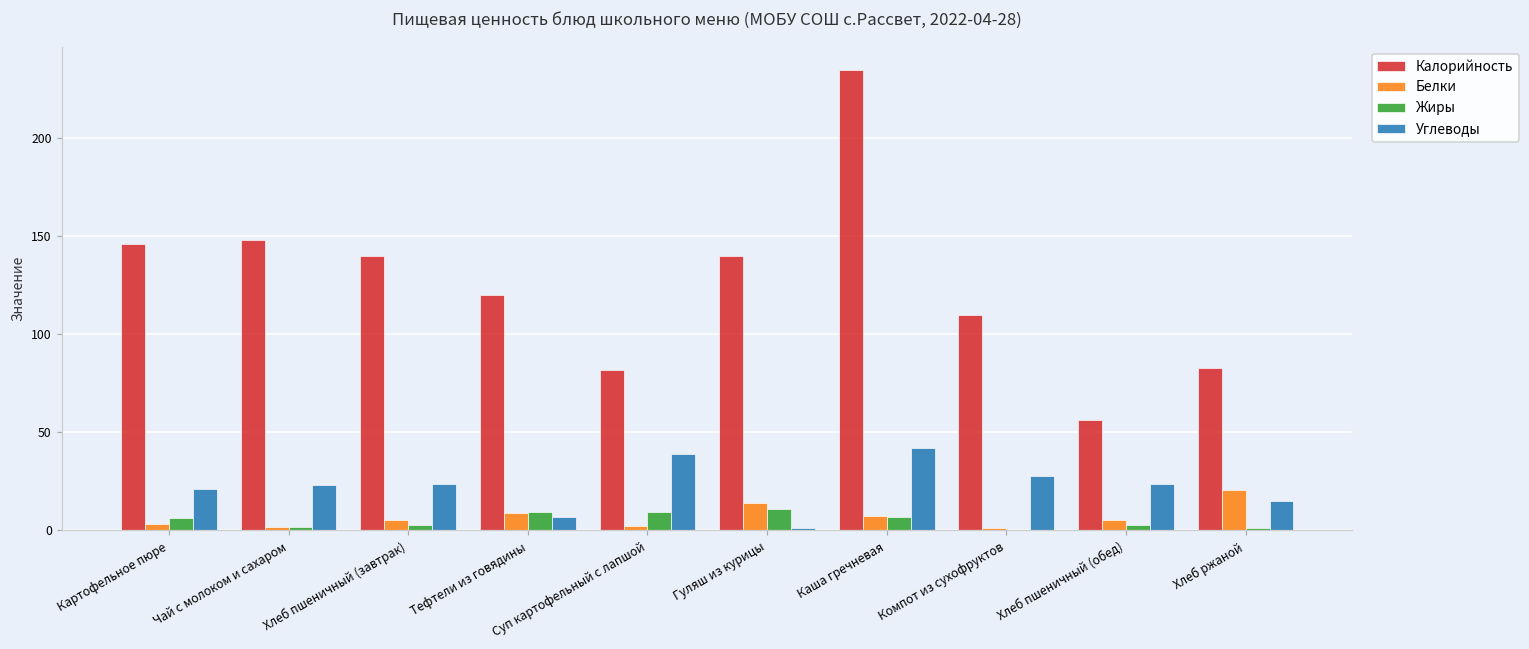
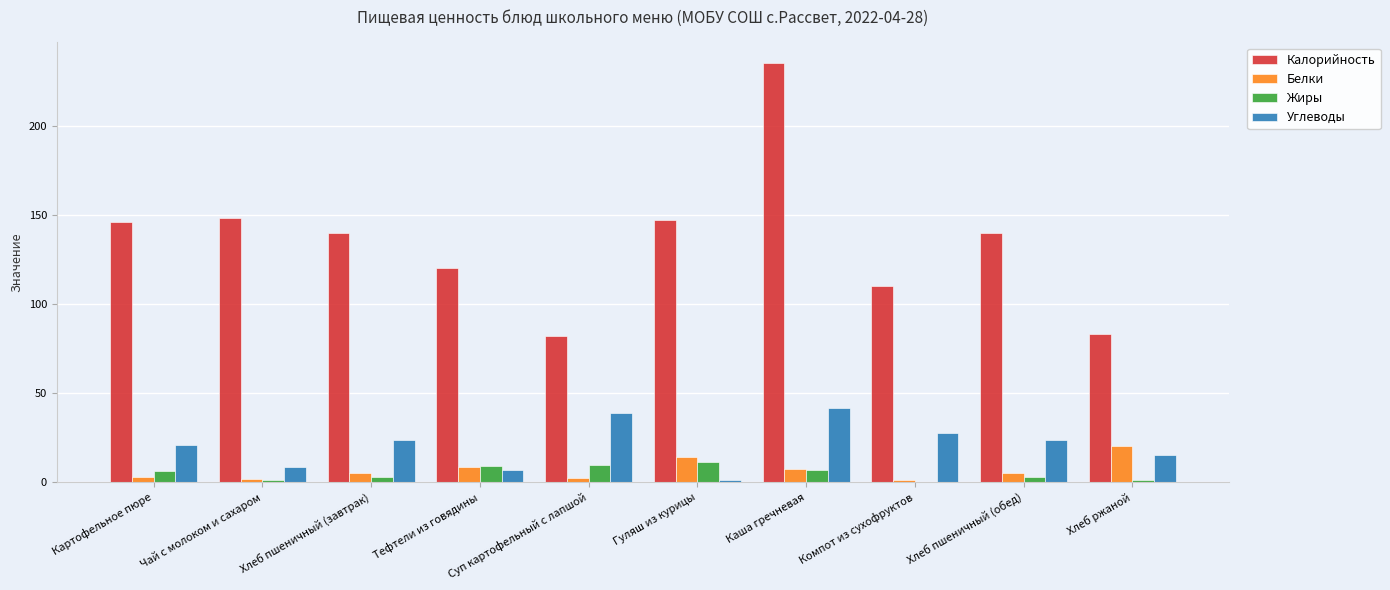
Углеводы, Чай с молоком и сахаром: 23 -> 9
Калорийность, Гуляш из курицы: 140 -> 147
Калорийность, Хлеб пшеничный (обед): 56 -> 140
